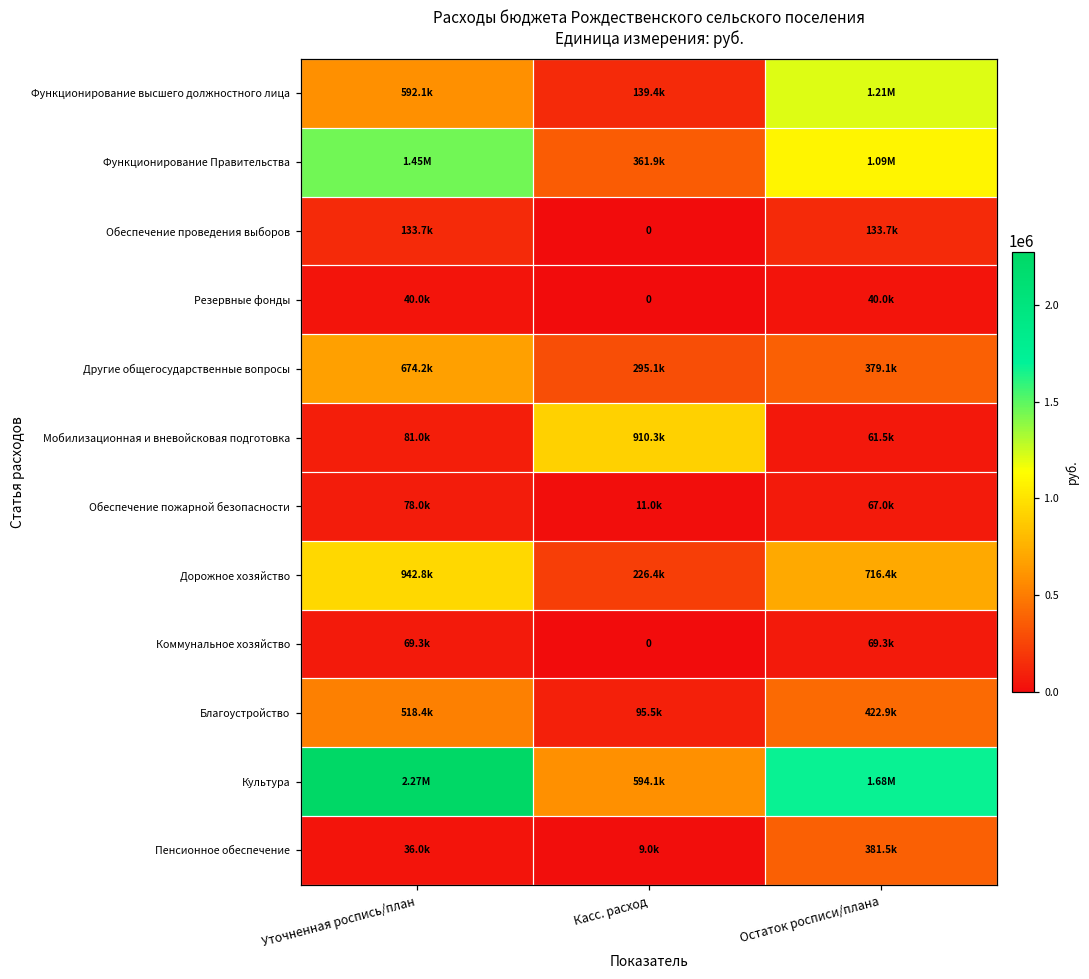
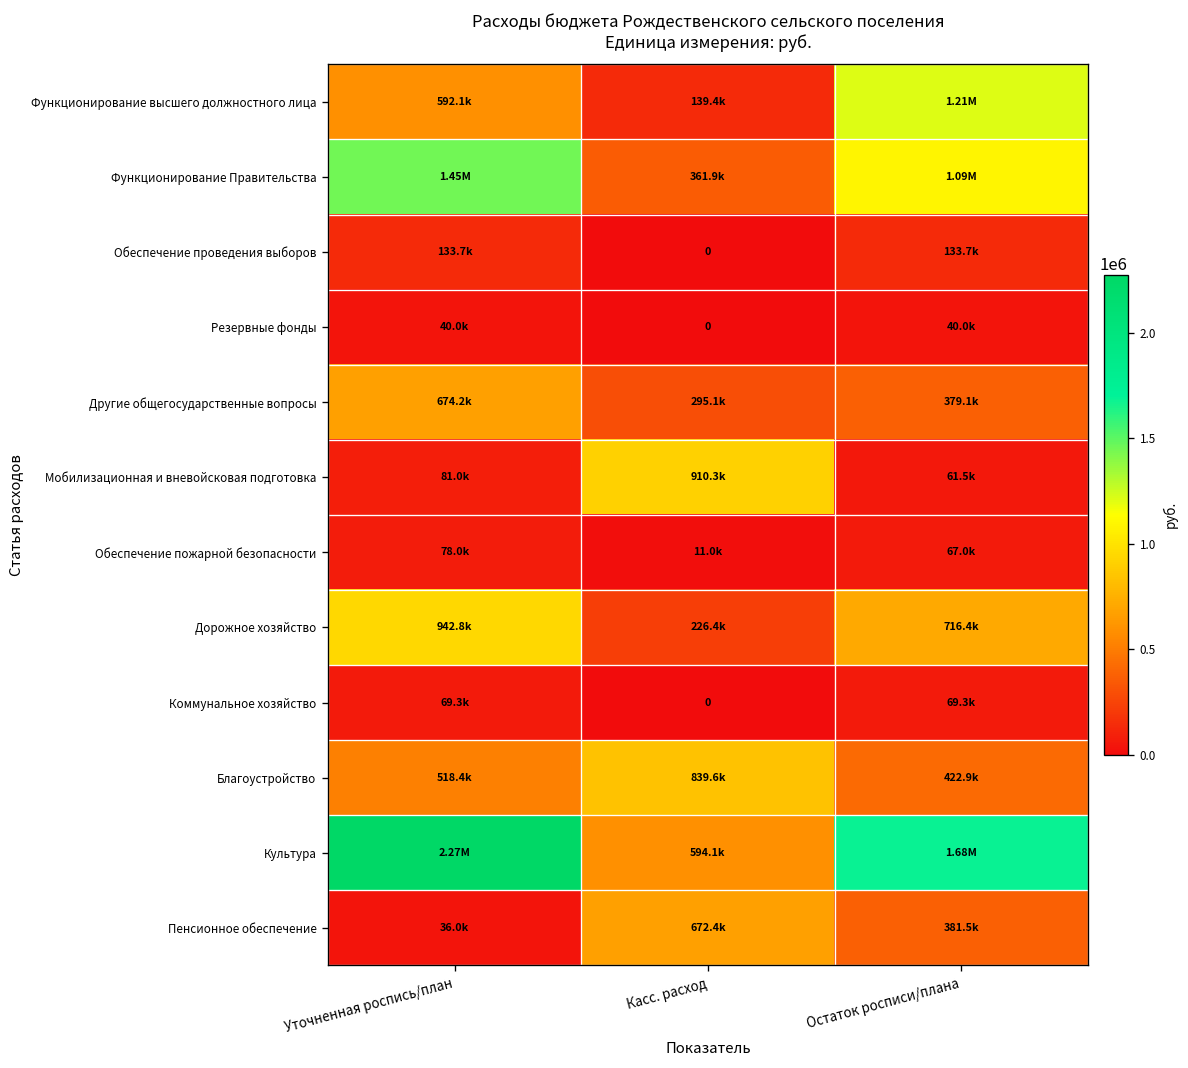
Благоустройство, Касс. расход: 95.5k -> 839.6k
Пенсионное обеспечение, Касс. расход: 9.0k -> 672.4k
